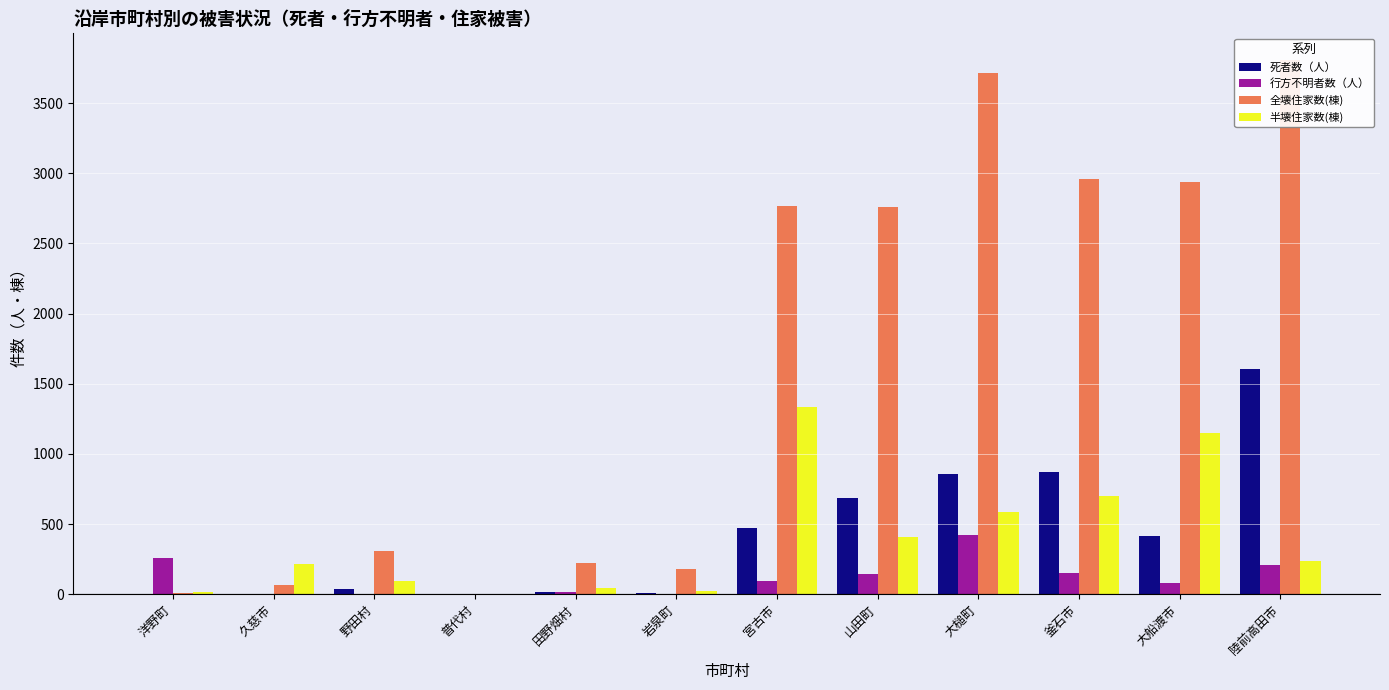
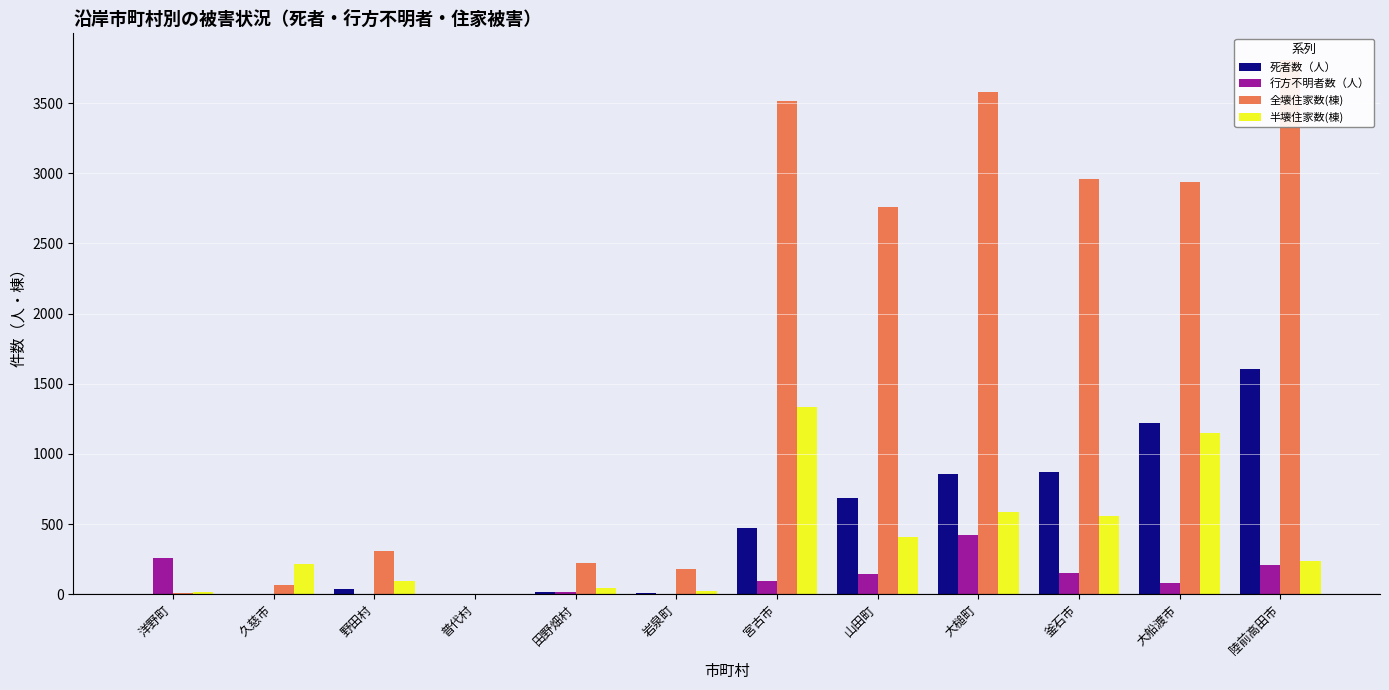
全壊住家数(棟), 宮古市: 2770 -> 3510
全壊住家数(棟), 大槌町: 3710 -> 3580
半壊住家数(棟), 釜石市: 700 -> 560
死者数（人）, 大船渡市: 420 -> 1220
